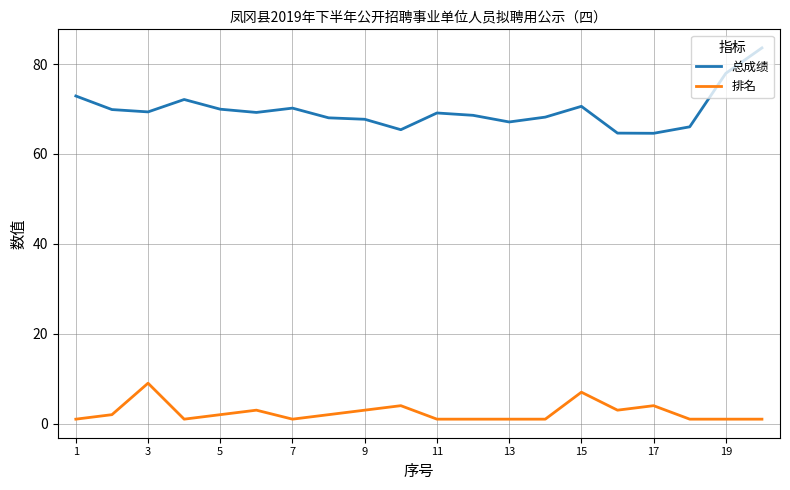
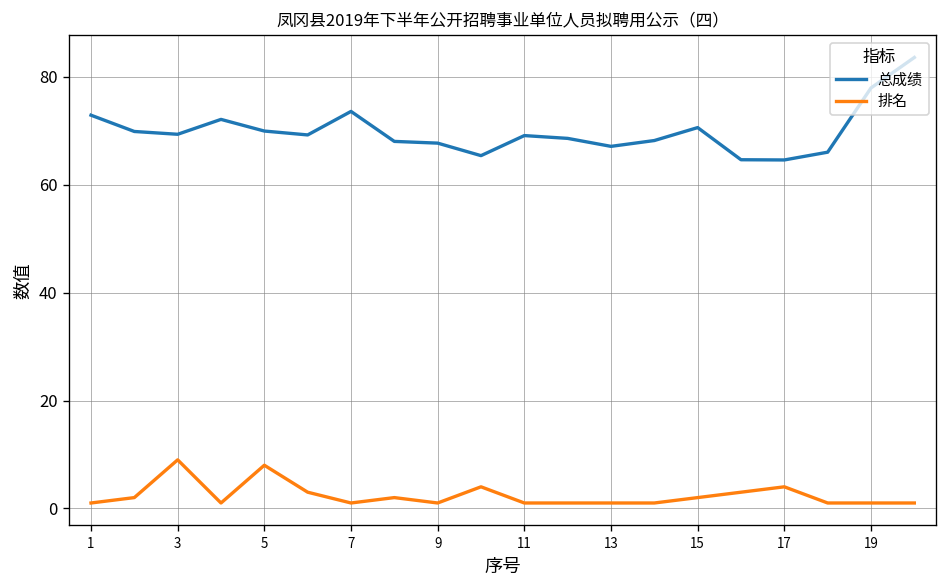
排名, 5: 2 -> 8
总成绩, 7: 70 -> 74
排名, 9: 3 -> 1
排名, 15: 7 -> 2
